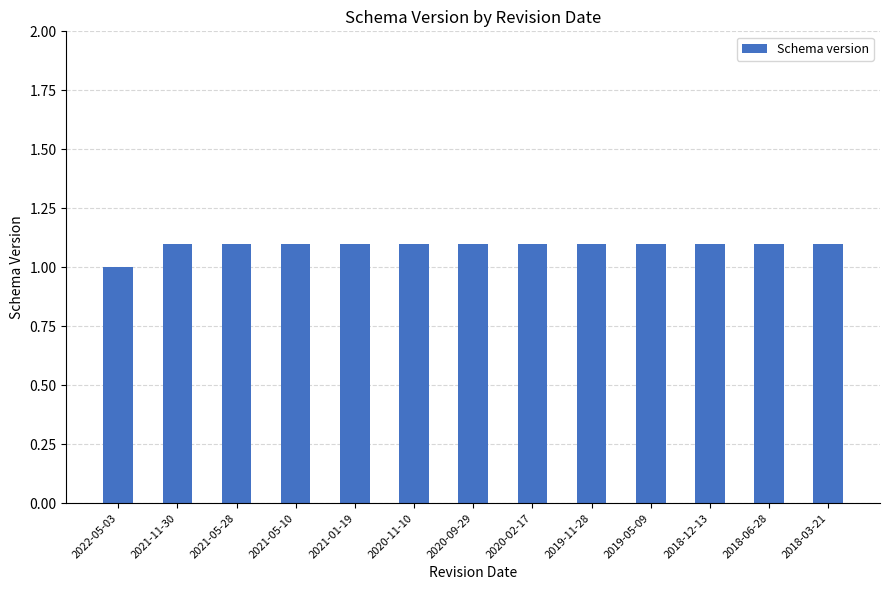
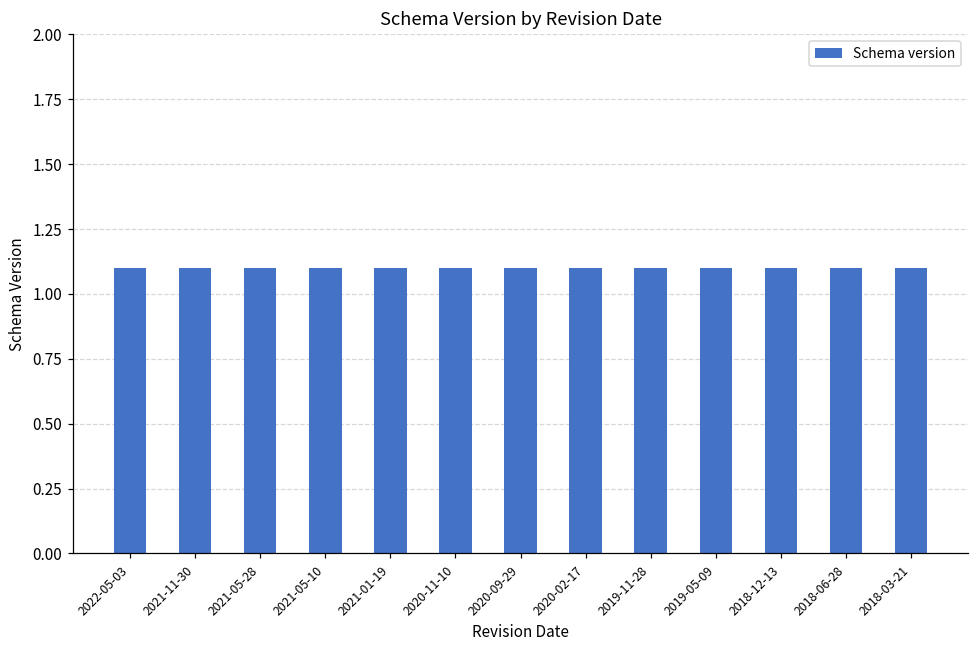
2022-05-03: 1.0 -> 1.1
